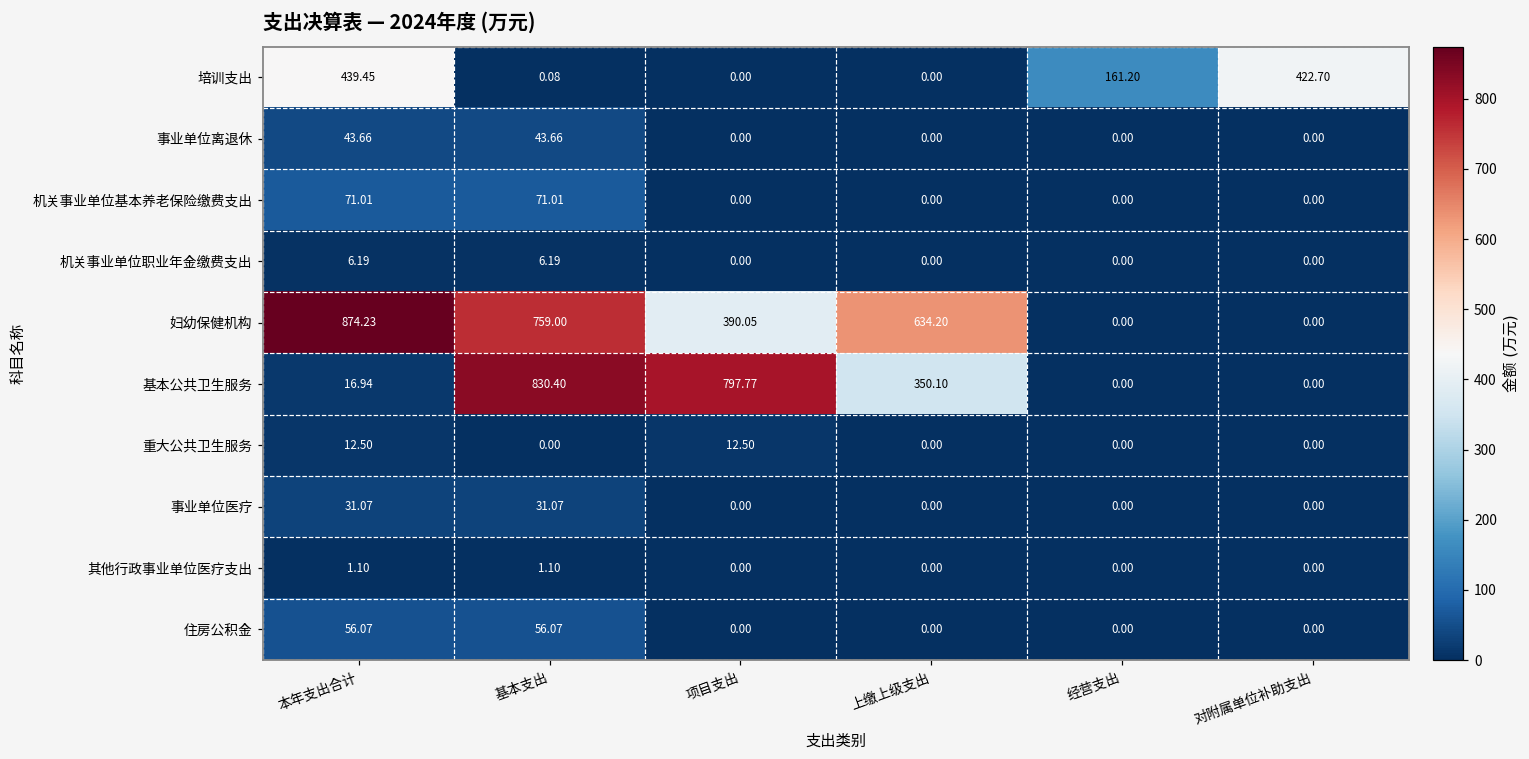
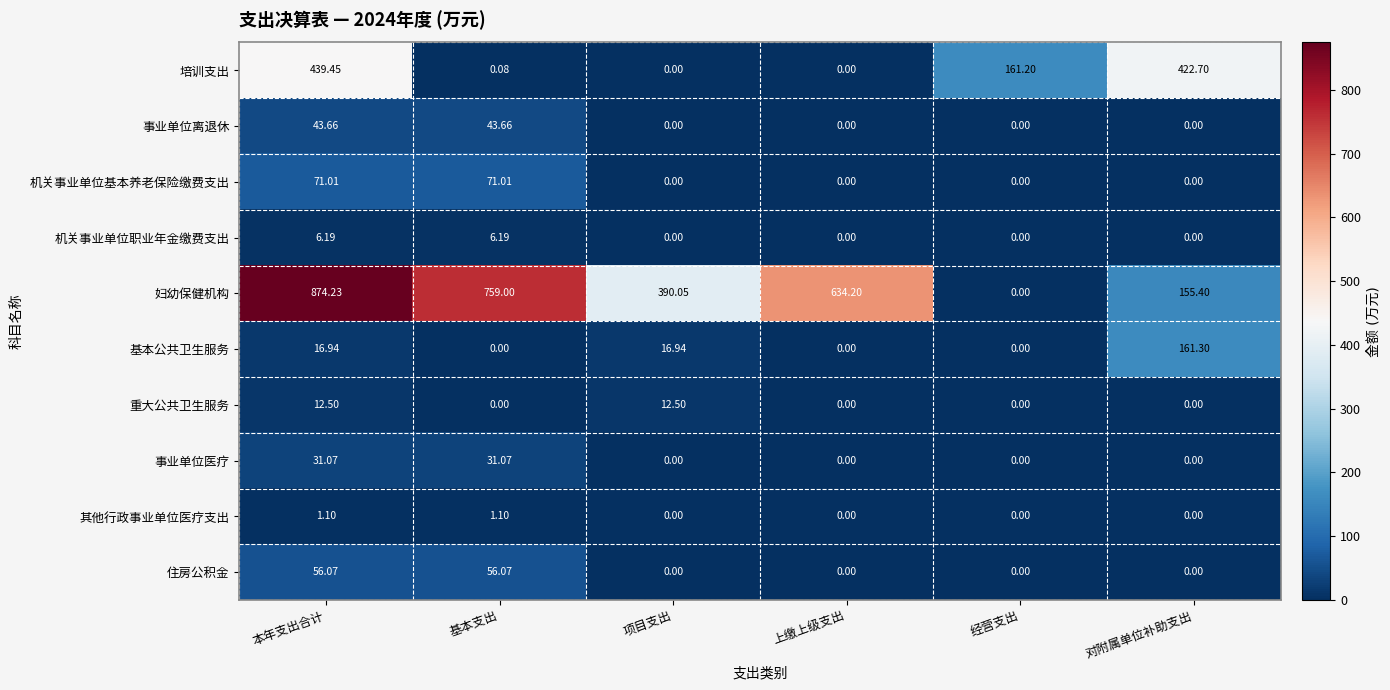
妇幼保健机构, 对附属单位补助支出: 0.00 -> 155.40
基本公共卫生服务, 基本支出: 830.40 -> 0.00
基本公共卫生服务, 项目支出: 797.77 -> 16.94
基本公共卫生服务, 上缴上级支出: 350.10 -> 0.00
基本公共卫生服务, 对附属单位补助支出: 0.00 -> 161.30
